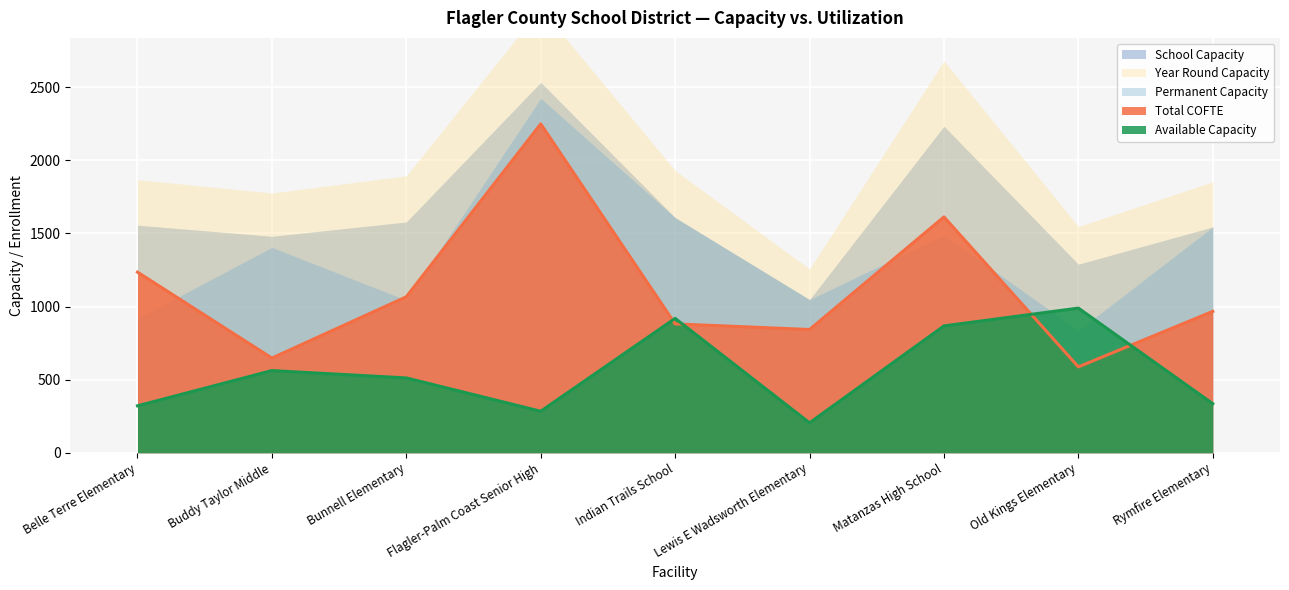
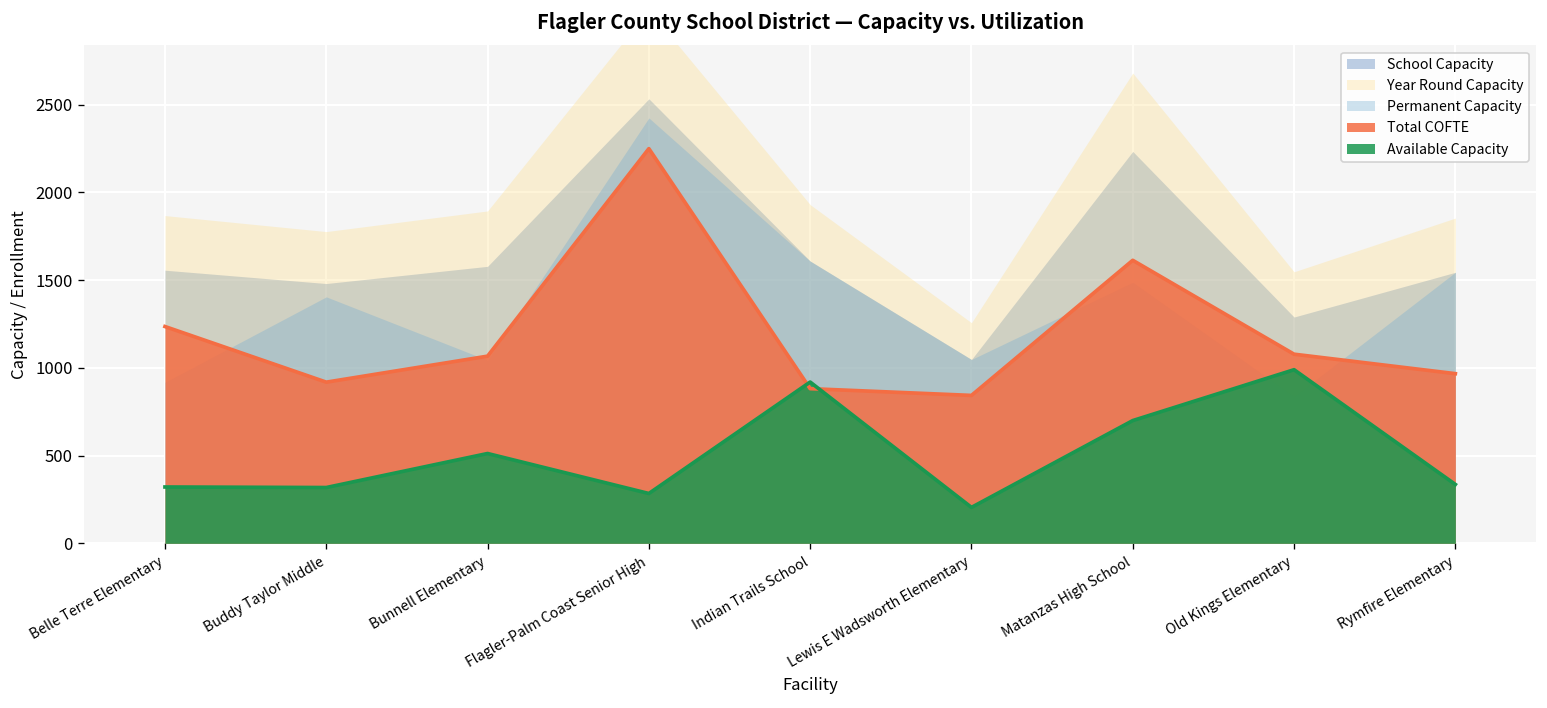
Total COFTE, Buddy Taylor Middle: 650 -> 920
Available Capacity, Buddy Taylor Middle: 560 -> 320
Available Capacity, Matanzas High School: 870 -> 700
Total COFTE, Old Kings Elementary: 590 -> 1080
